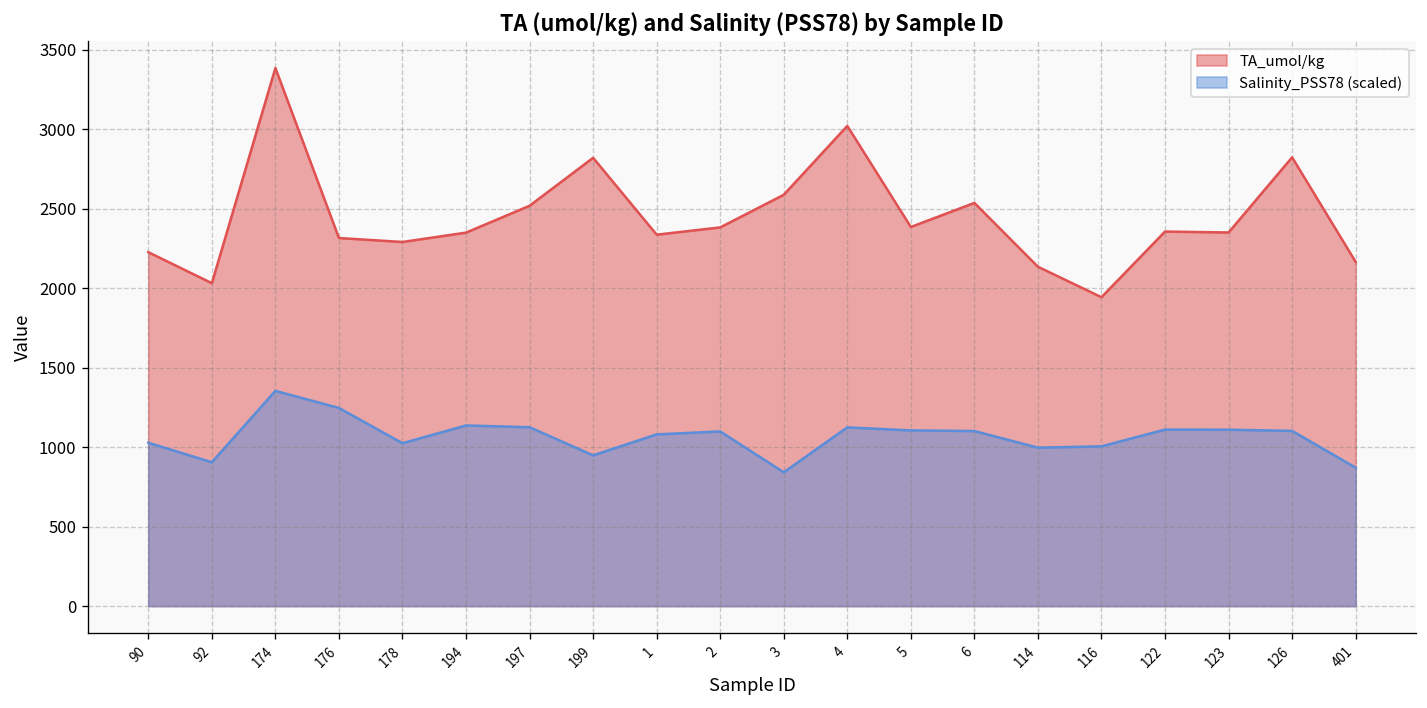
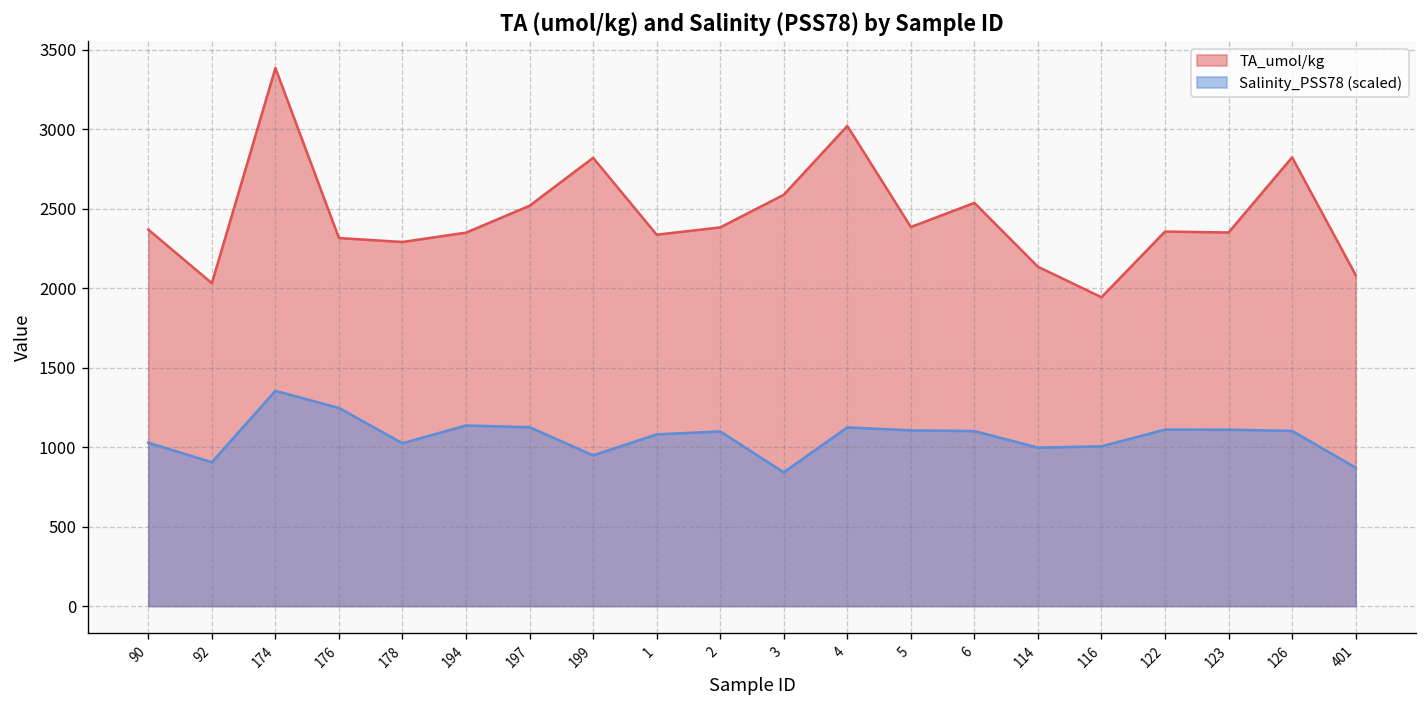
TA_umol/kg, 90: 2230 -> 2370
TA_umol/kg, 401: 2160 -> 2080
